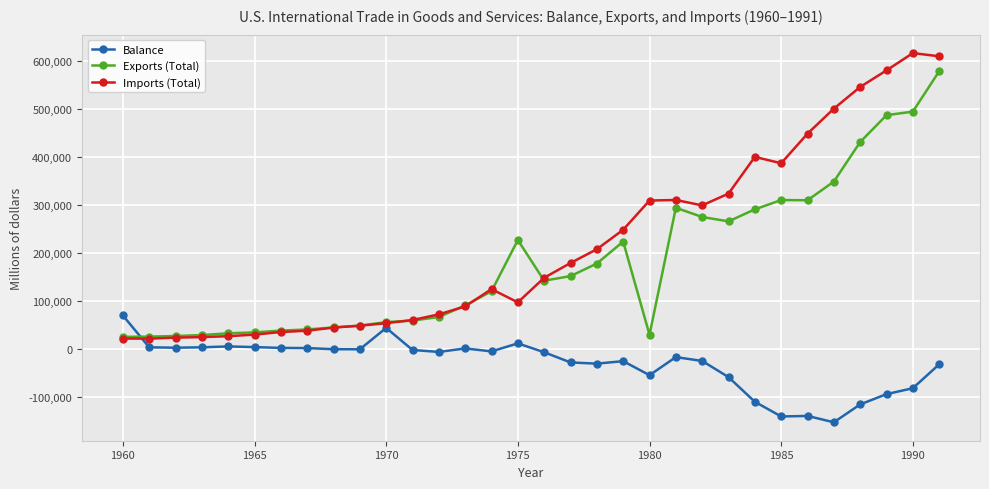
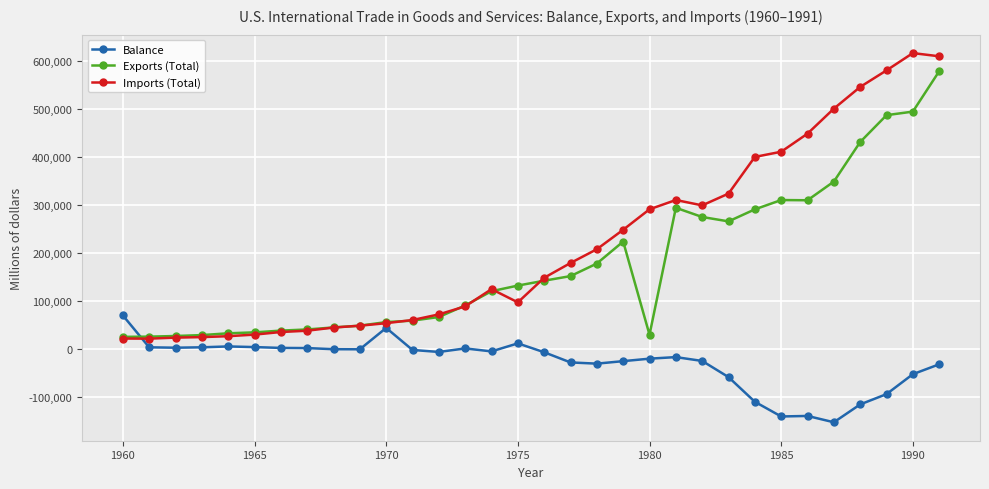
Exports (Total), 1975: 230,000 -> 130,000
Balance, 1980: -50,000 -> -20,000
Imports (Total), 1980: 310,000 -> 290,000
Imports (Total), 1985: 390,000 -> 410,000
Balance, 1990: -80,000 -> -50,000
